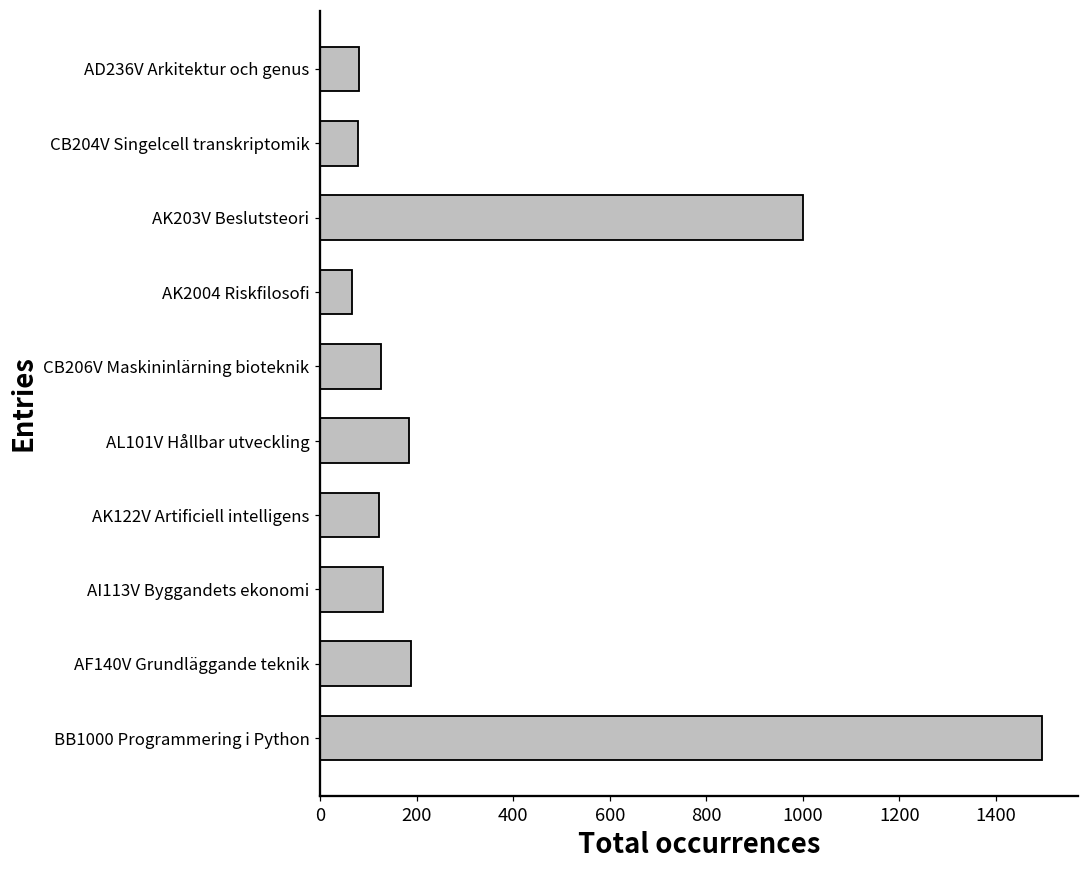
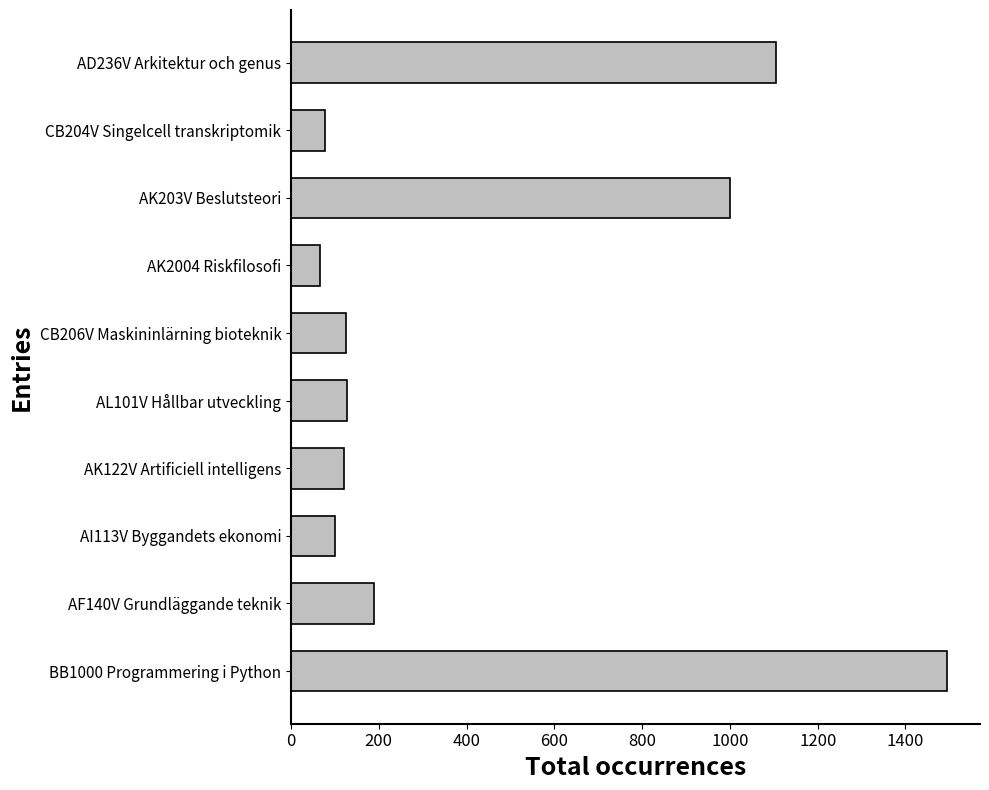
AD236V Arkitektur och genus: 80 -> 1100
AL101V Hållbar utveckling: 180 -> 130
AI113V Byggandets ekonomi: 130 -> 100
